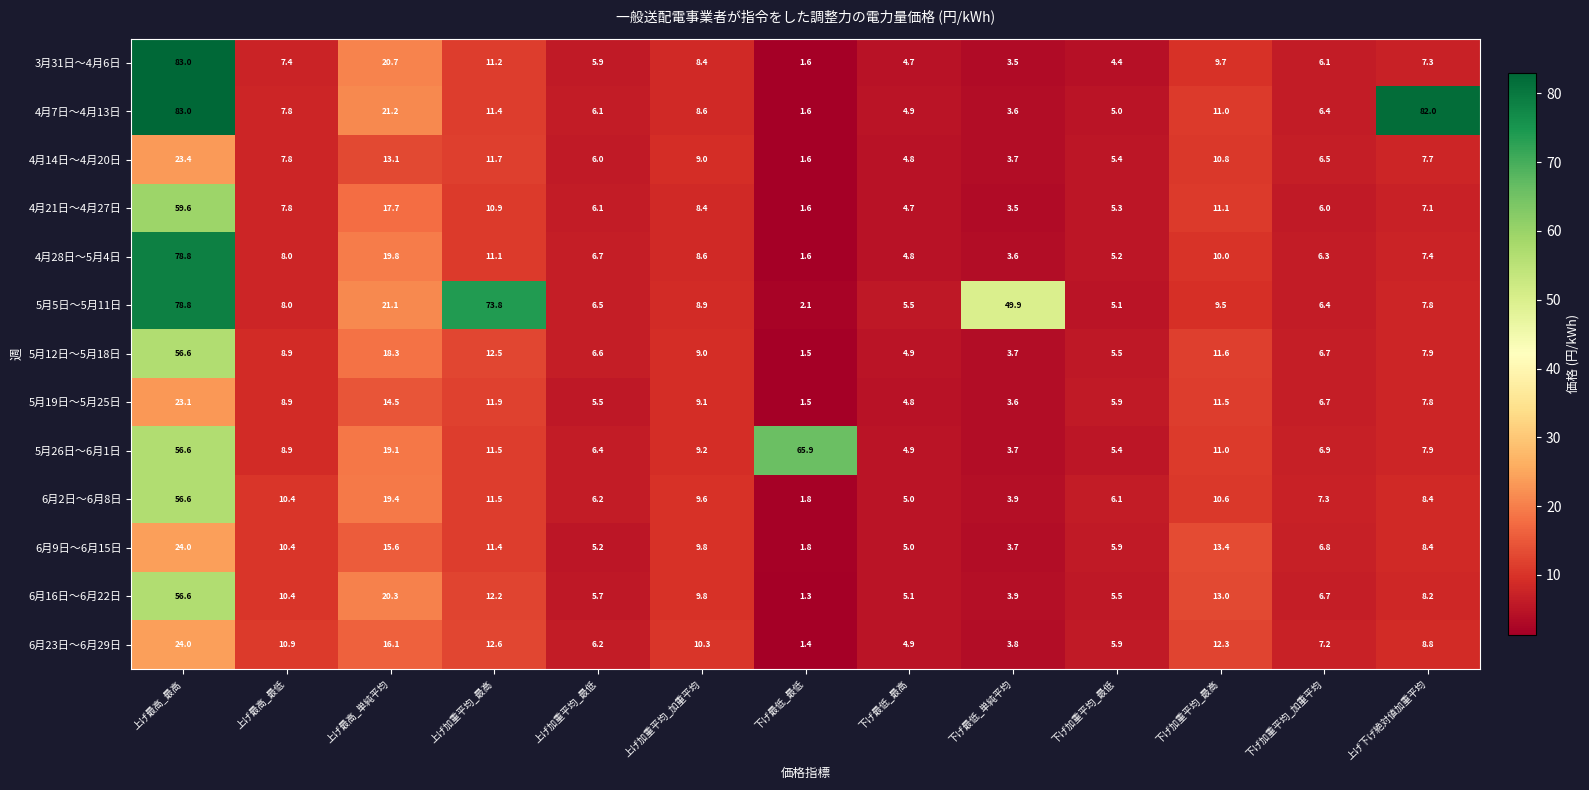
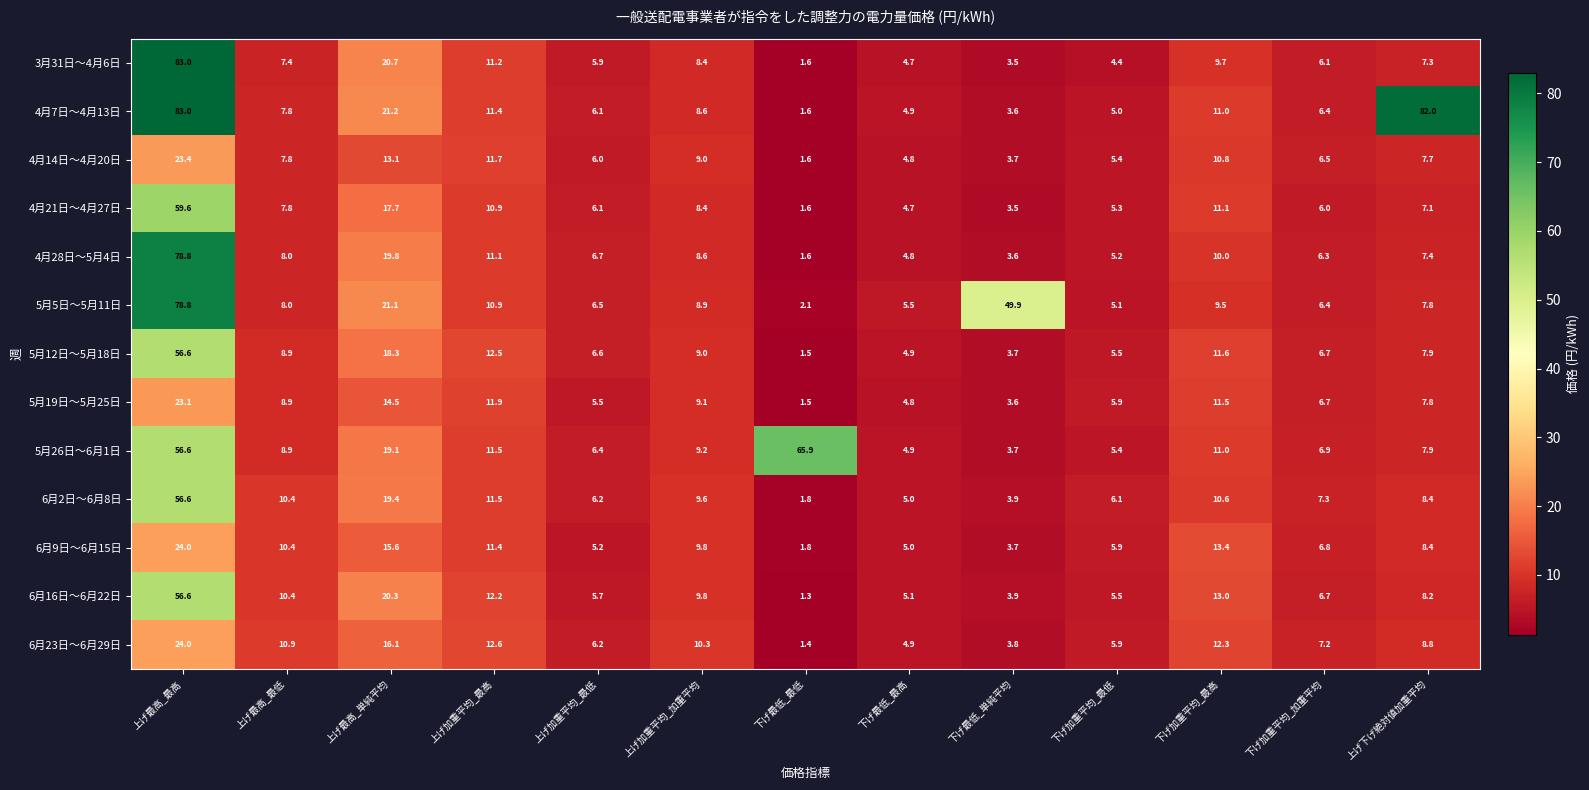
5月5日～5月11日, 上げ加重平均_最高: 73.8 -> 10.9
